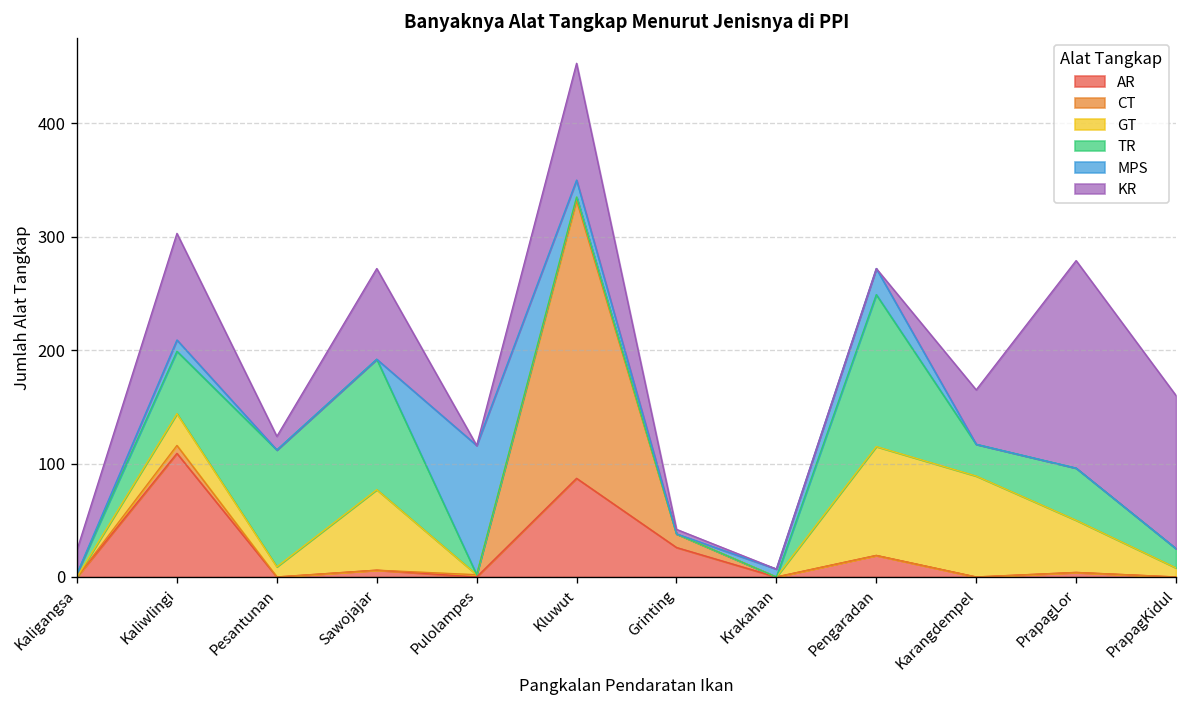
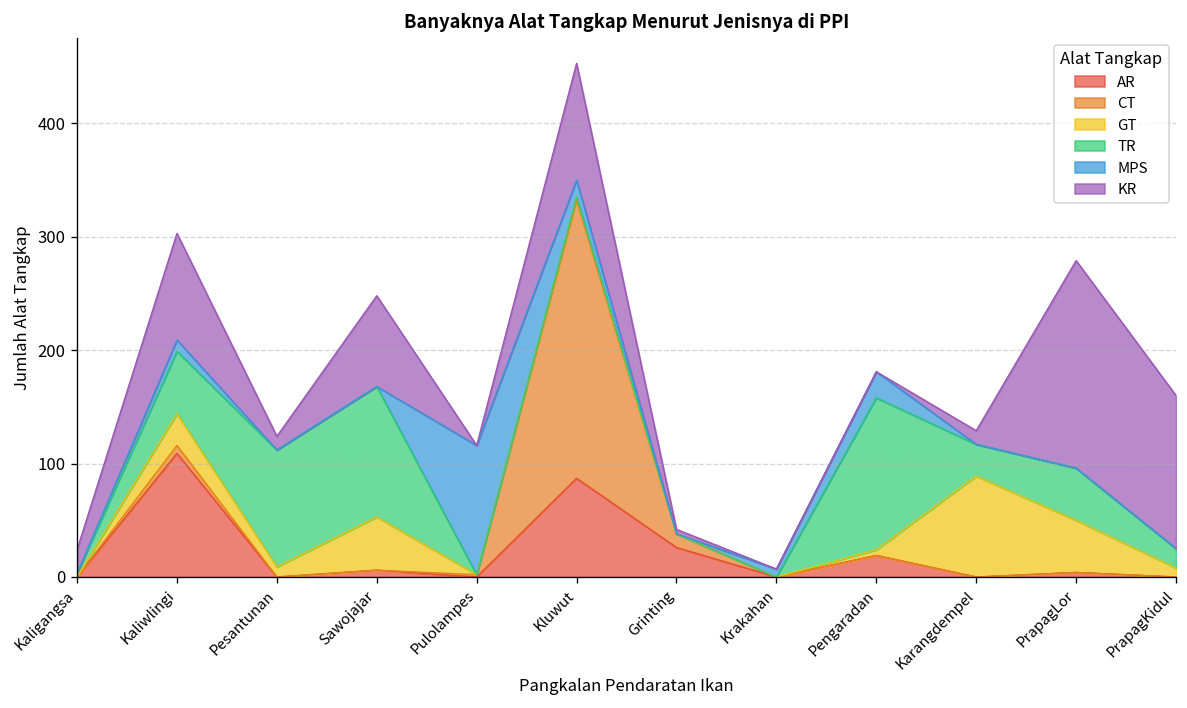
GT, Sawojajar: 70 -> 50
GT, Pengaradan: 100 -> 10
KR, Karangdempel: 50 -> 10
